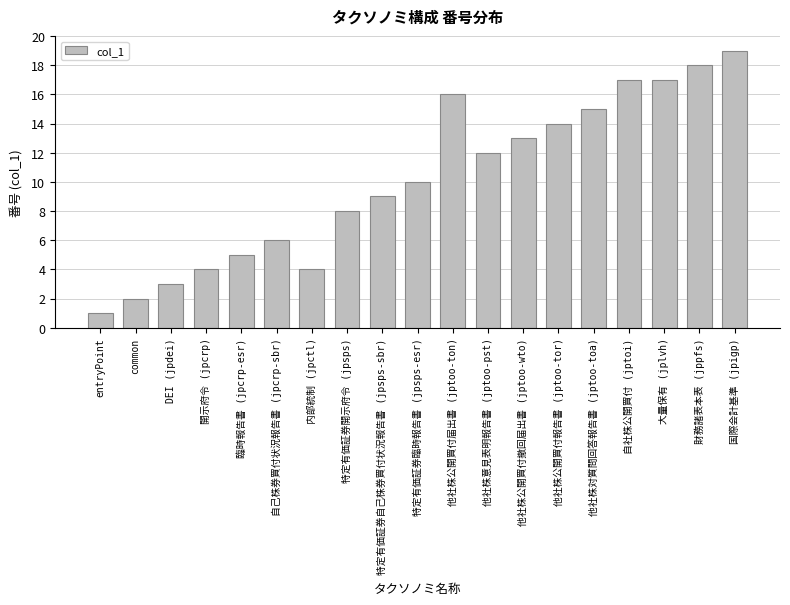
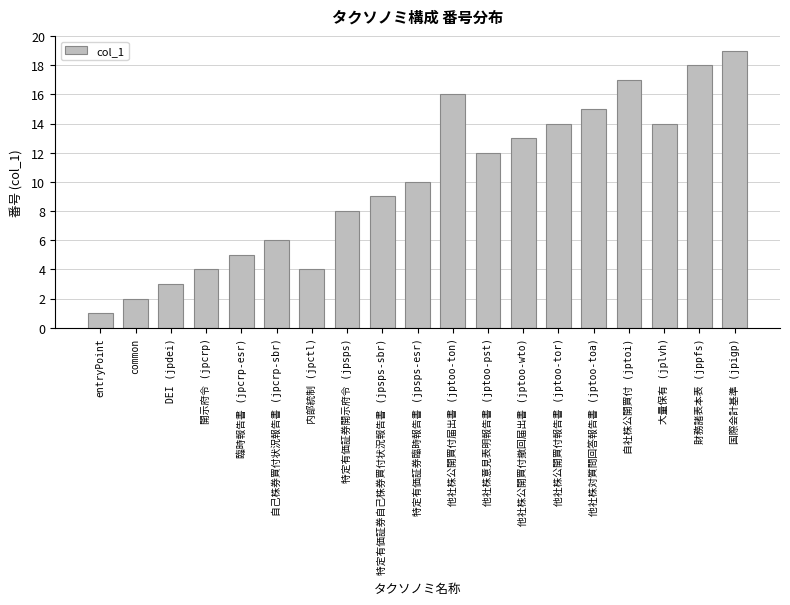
大量保有 (jplvh): 17 -> 14
